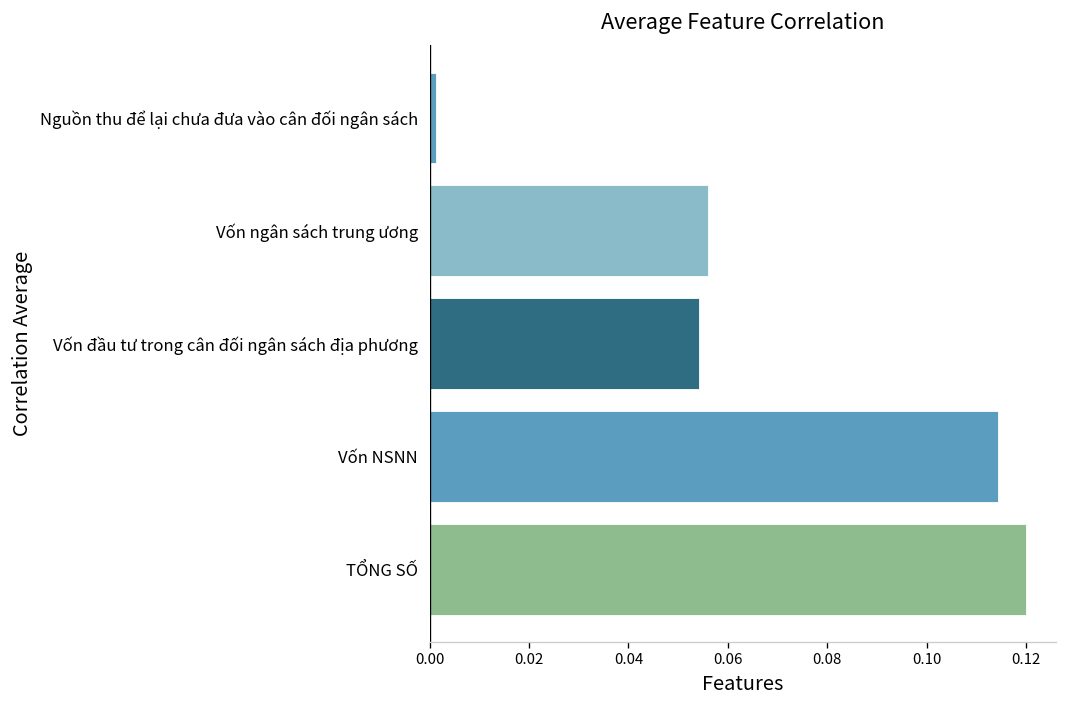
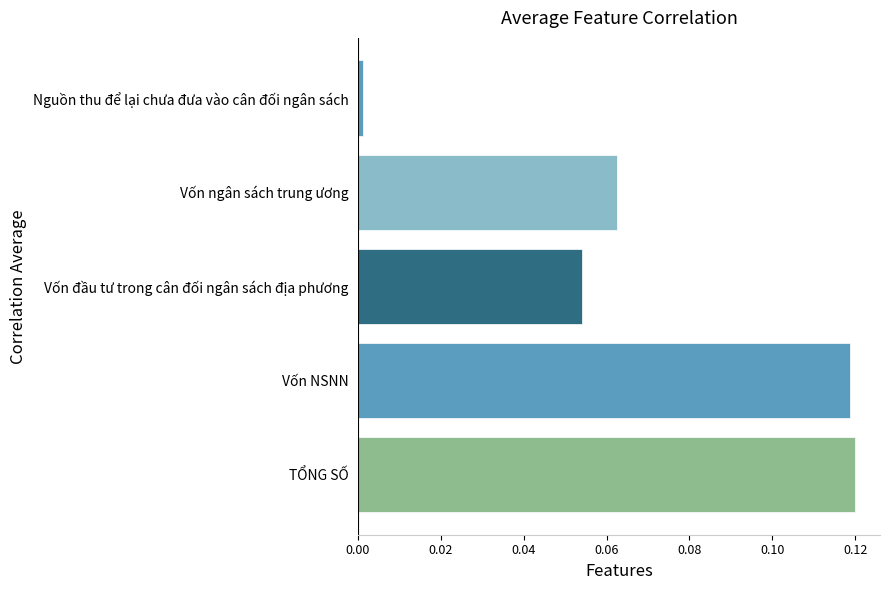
Vốn ngân sách trung ương: 0.056 -> 0.063
Vốn NSNN: 0.114 -> 0.119
